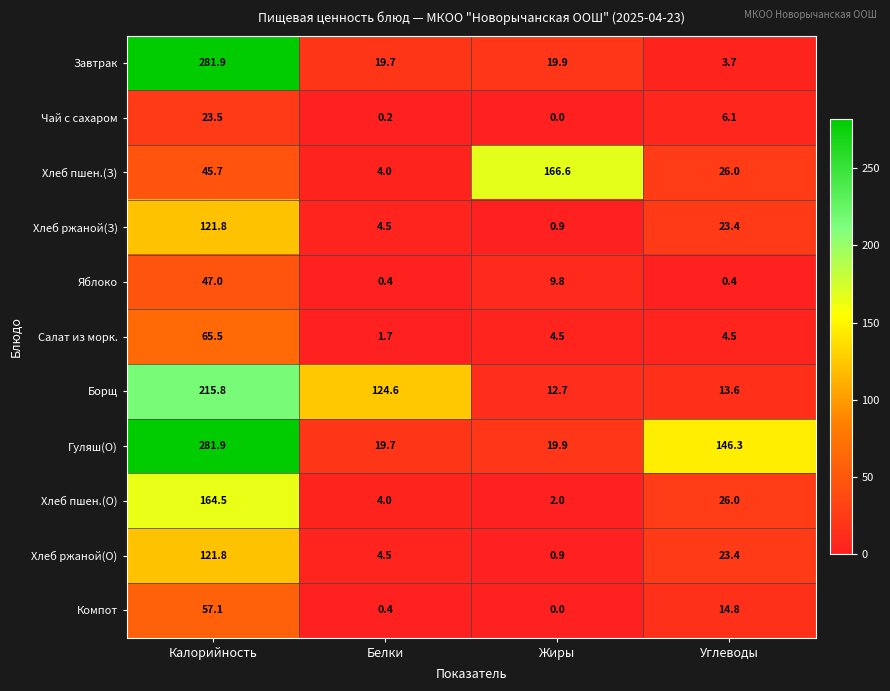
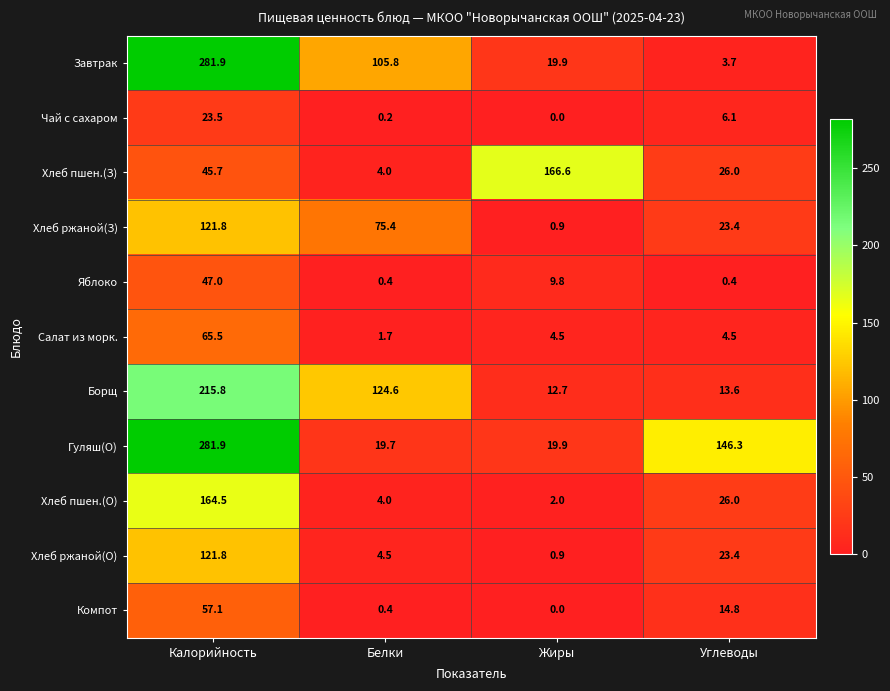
Завтрак, Белки: 19.7 -> 105.8
Хлеб ржаной(З), Белки: 4.5 -> 75.4
